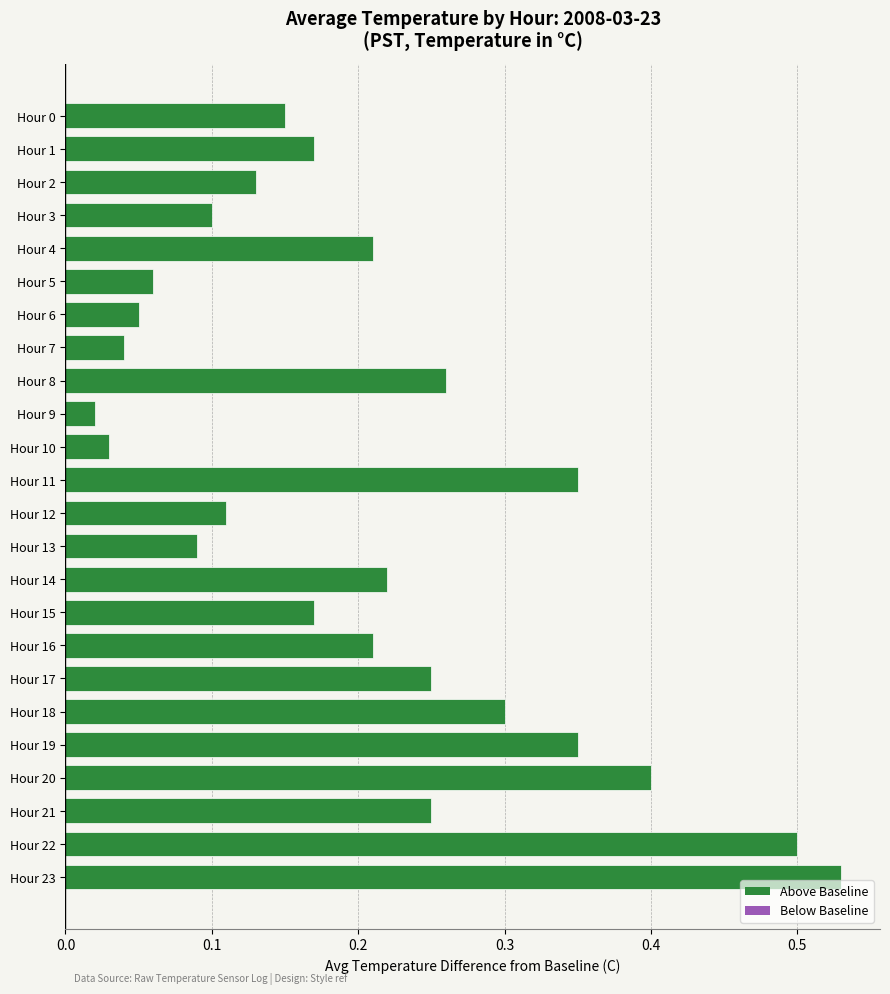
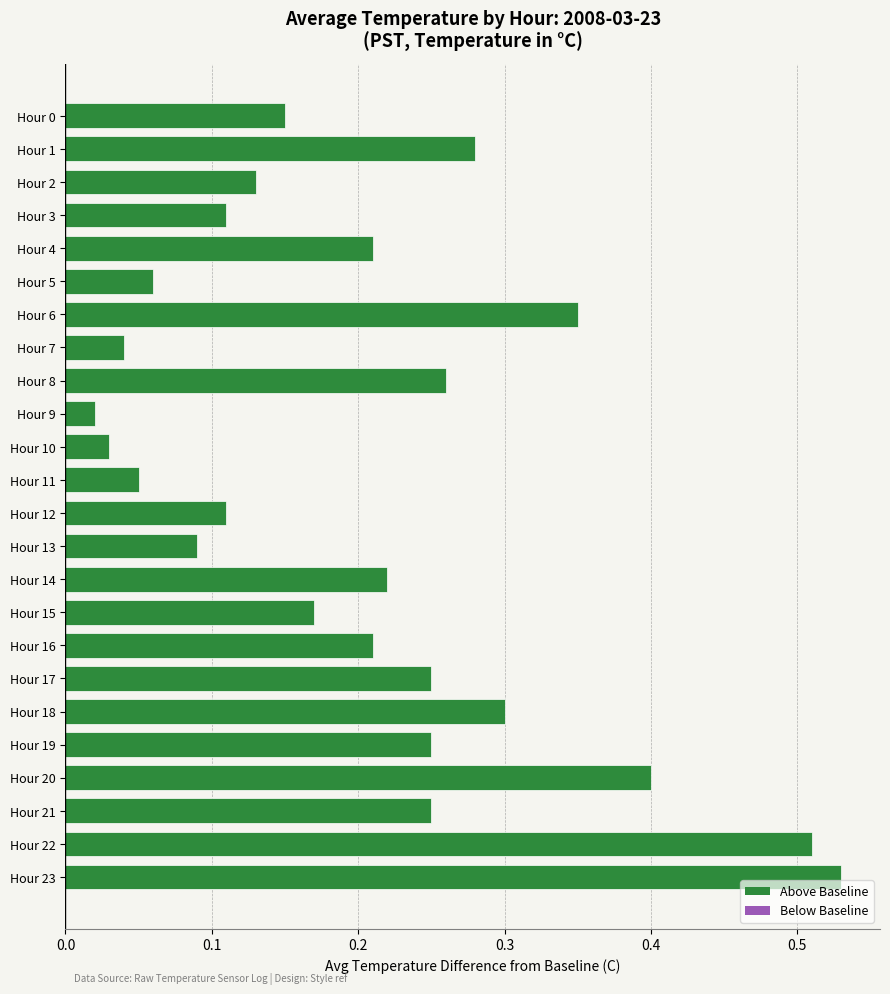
Hour 1: 0.170 -> 0.280
Hour 3: 0.100 -> 0.110
Hour 6: 0.050 -> 0.350
Hour 11: 0.350 -> 0.050
Hour 19: 0.350 -> 0.250
Hour 22: 0.500 -> 0.510
